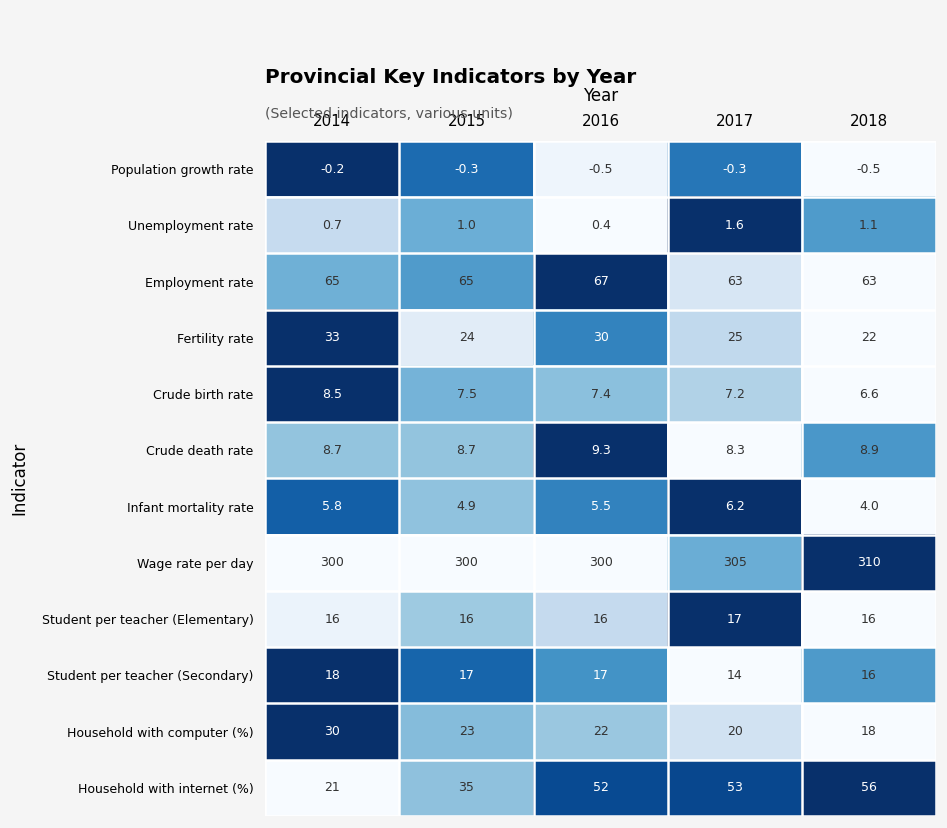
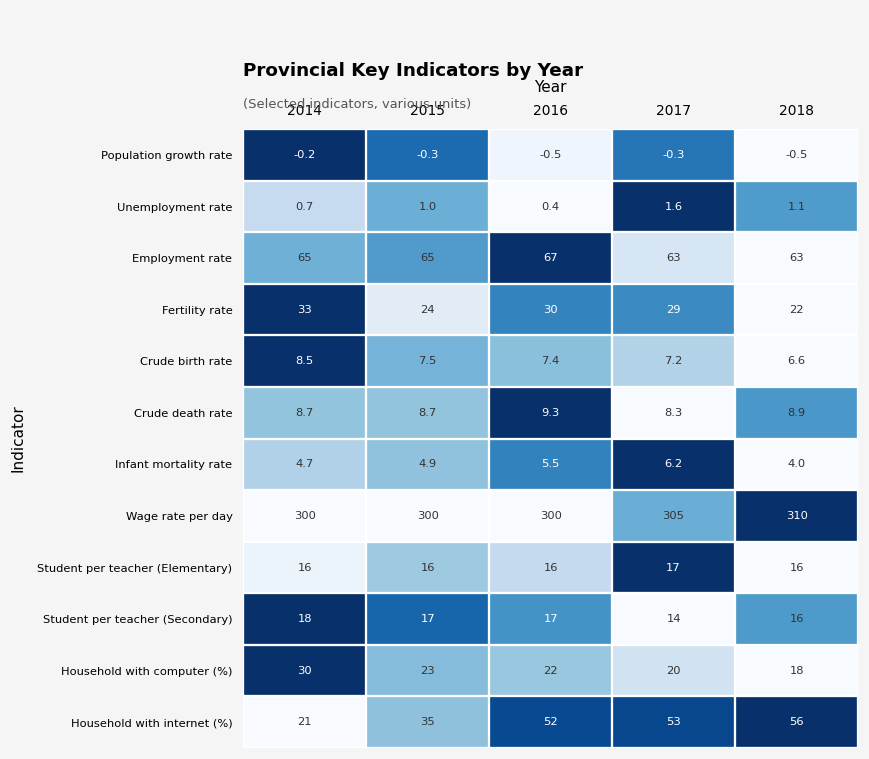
Fertility rate, 2017: 25 -> 29
Infant mortality rate, 2014: 5.8 -> 4.7
